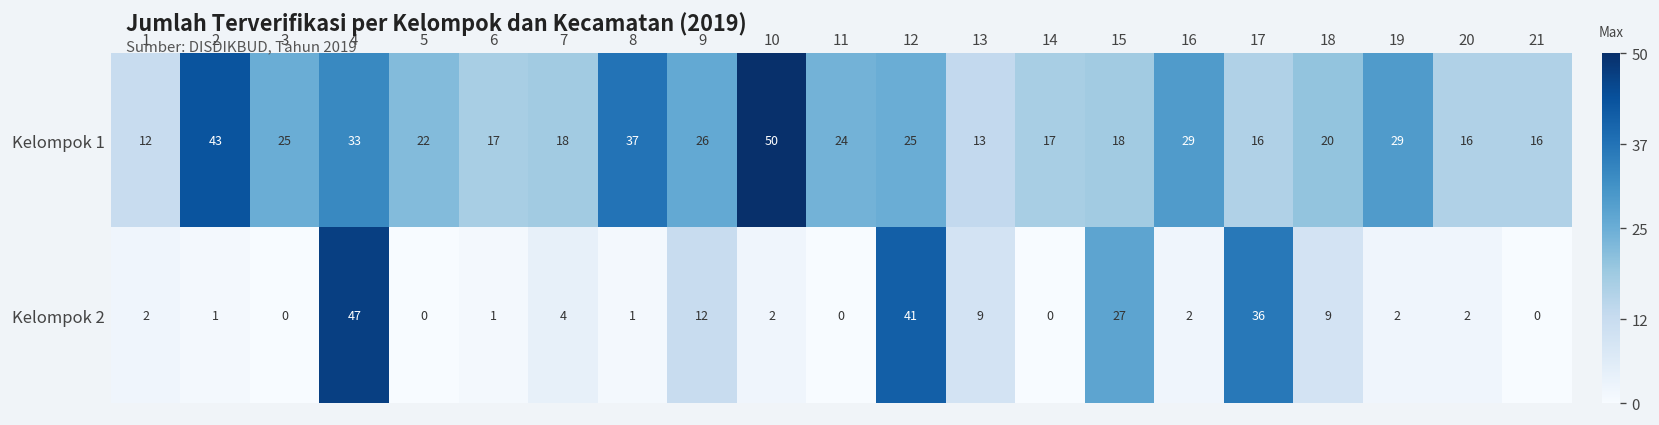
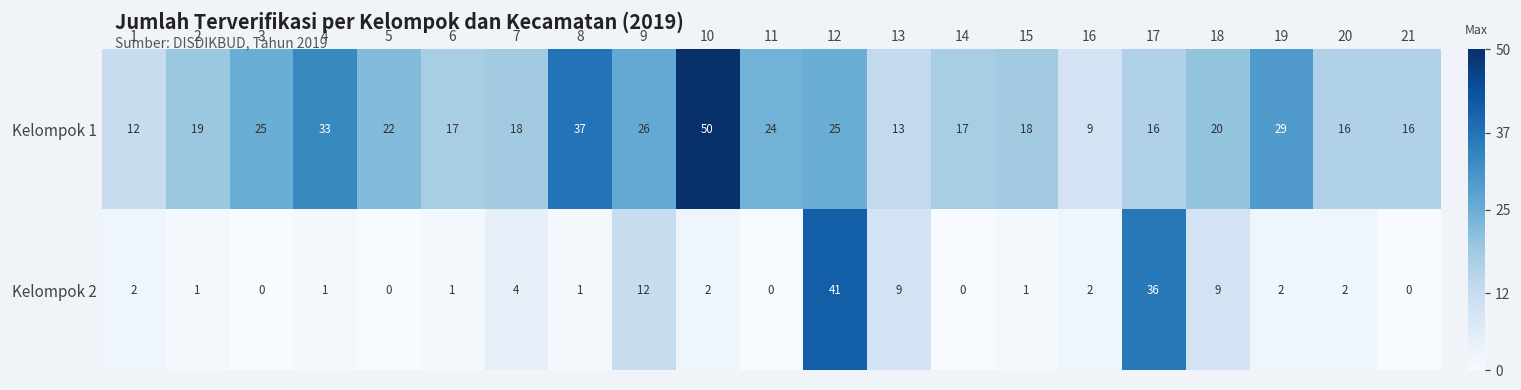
Kelompok 1, 2: 43 -> 19
Kelompok 1, 16: 29 -> 9
Kelompok 2, 4: 47 -> 1
Kelompok 2, 15: 27 -> 1
